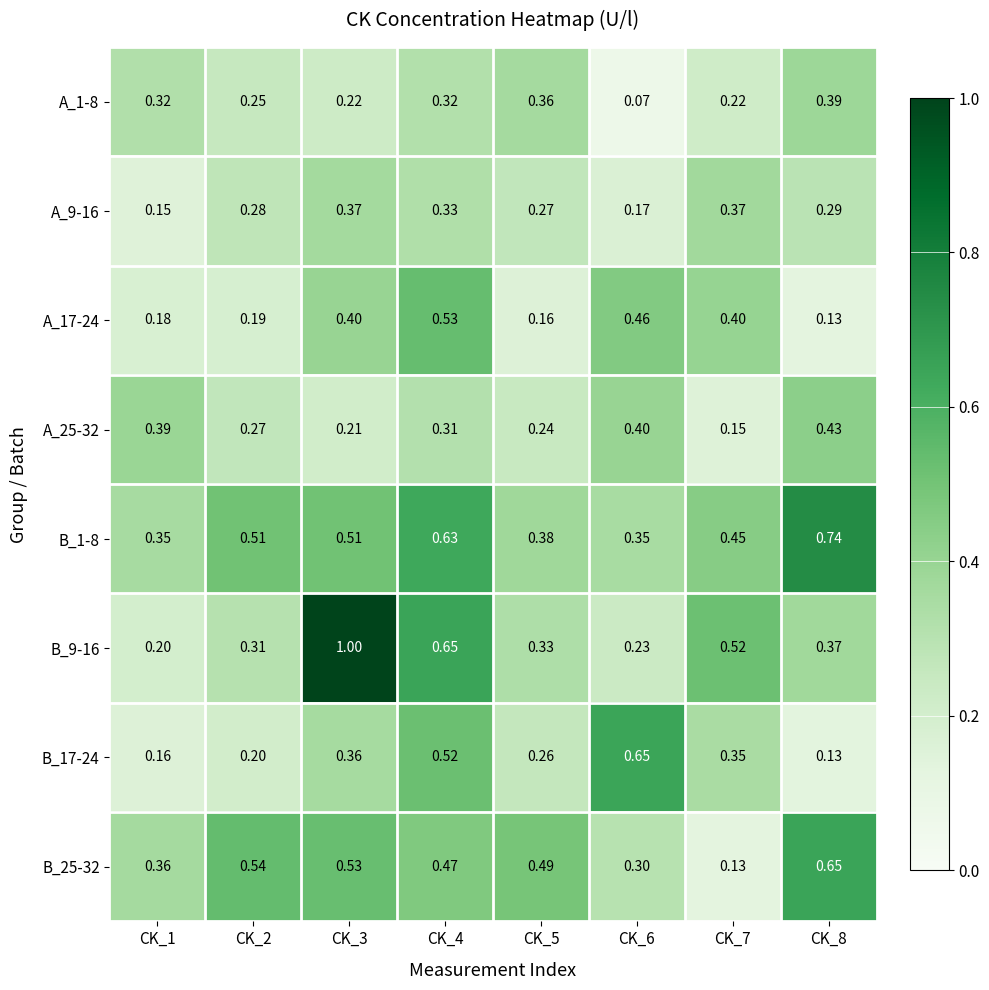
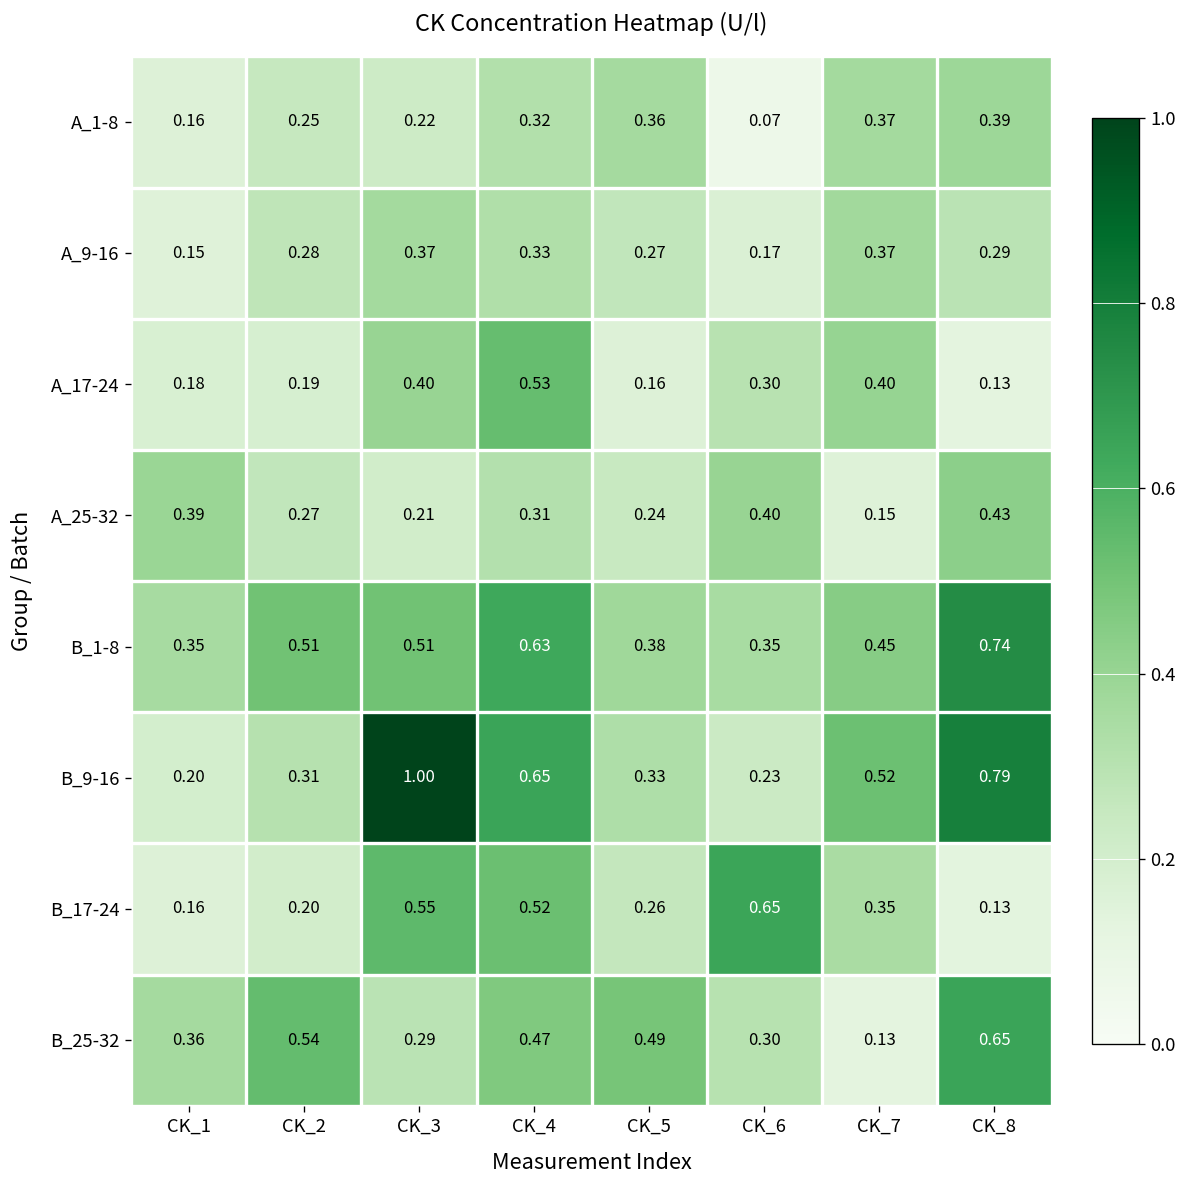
A_1-8, CK_1: 0.32 -> 0.16
A_1-8, CK_7: 0.22 -> 0.37
A_17-24, CK_6: 0.46 -> 0.30
B_9-16, CK_8: 0.37 -> 0.79
B_17-24, CK_3: 0.36 -> 0.55
B_25-32, CK_3: 0.53 -> 0.29
